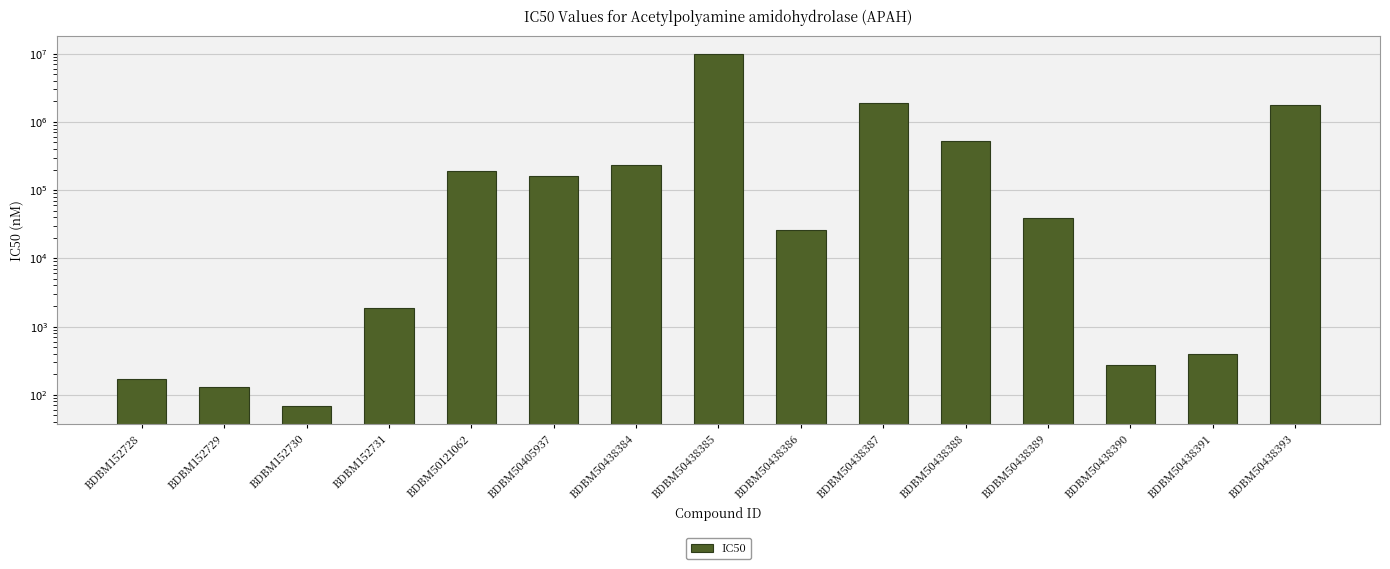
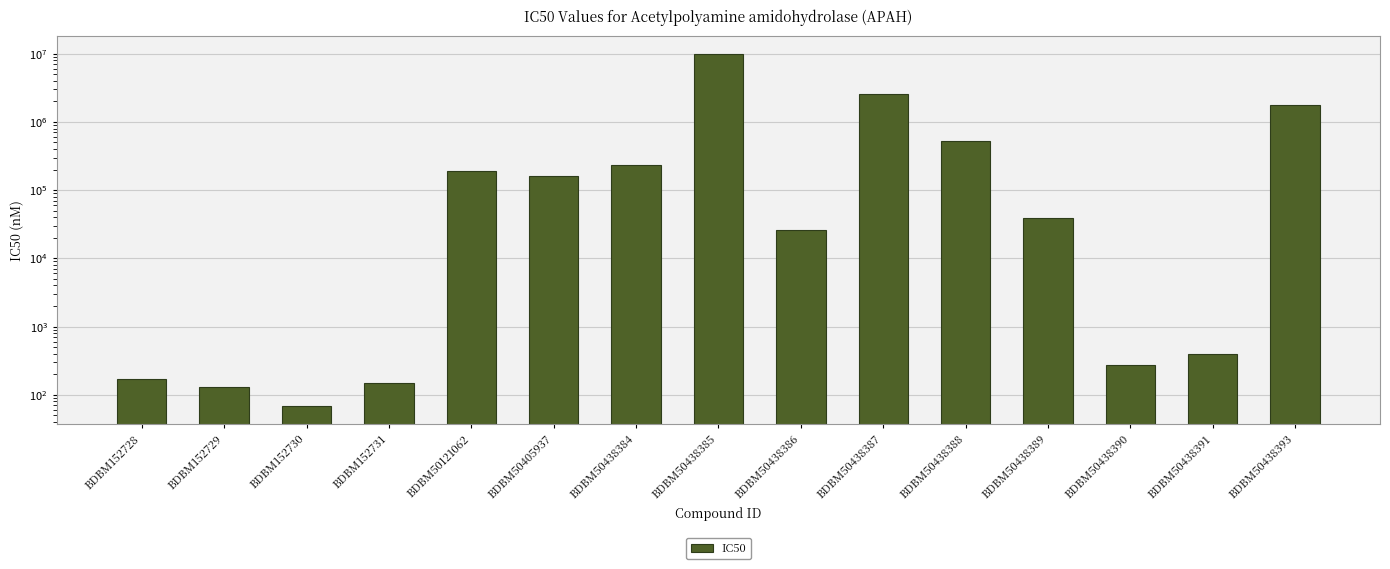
BDBM152731: 1900 -> 150
BDBM50438387: 1900000 -> 2600000
